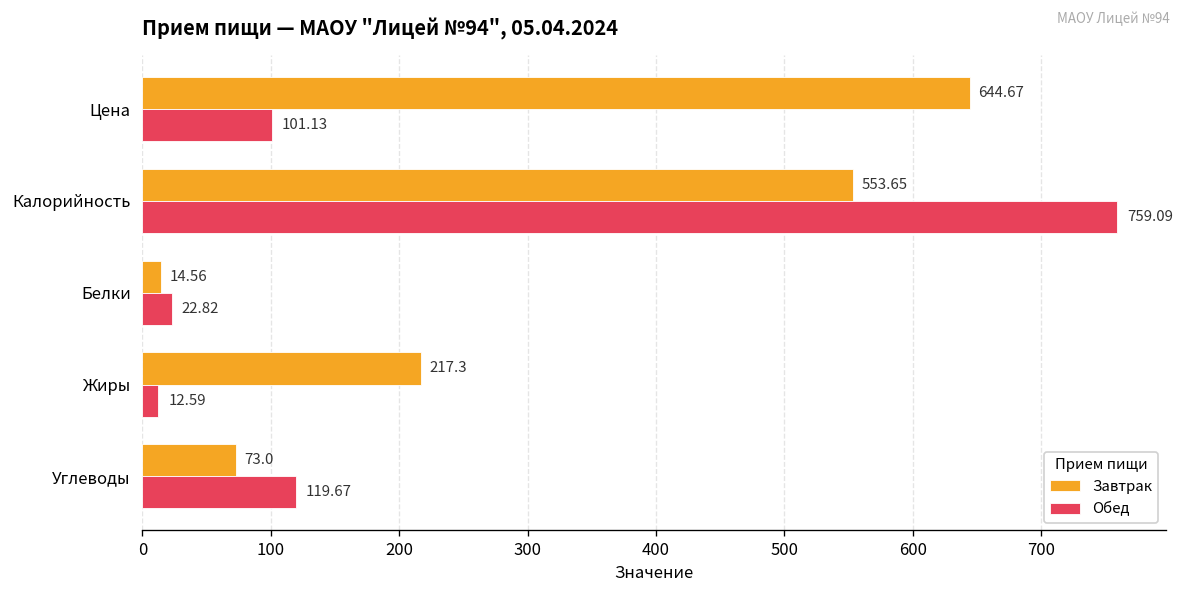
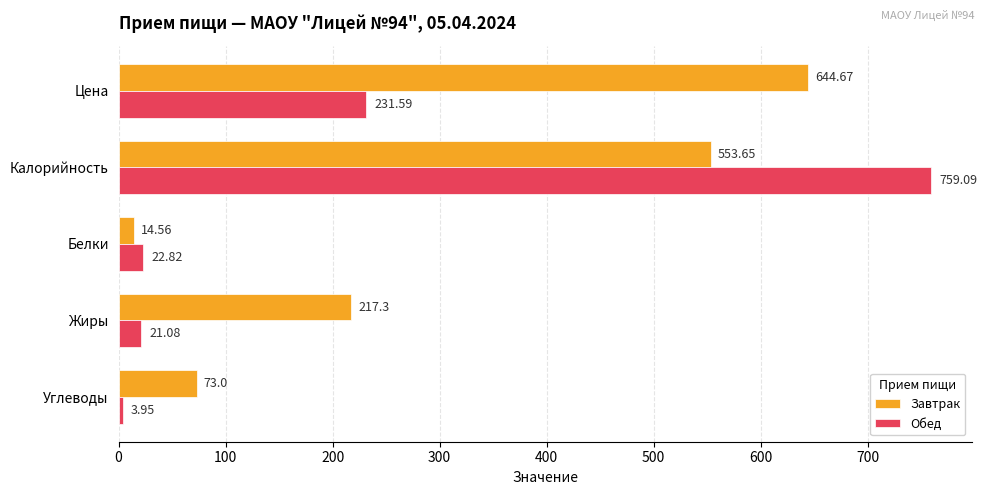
Обед, Цена: 101.13 -> 231.59
Обед, Жиры: 12.59 -> 21.08
Обед, Углеводы: 119.67 -> 3.95
